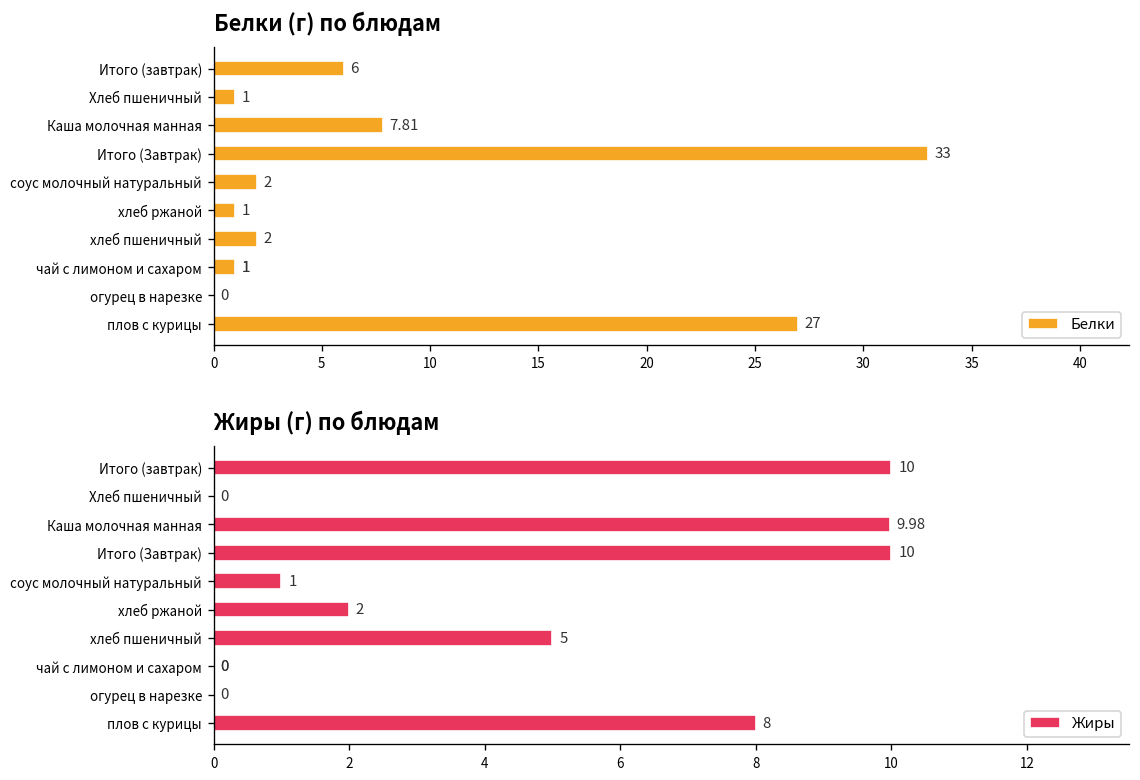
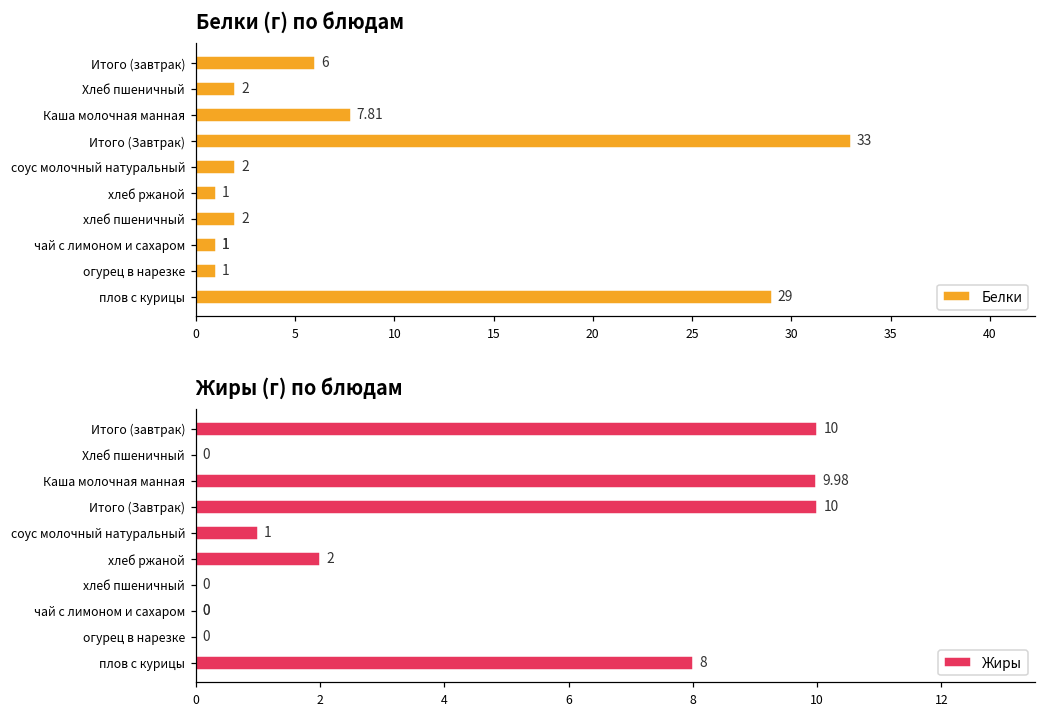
Белки (г) по блюдам, Хлеб пшеничный: 1 -> 2
Белки (г) по блюдам, огурец в нарезке: 0 -> 1
Белки (г) по блюдам, плов с курицы: 27 -> 29
Жиры (г) по блюдам, хлеб пшеничный: 5 -> 0
